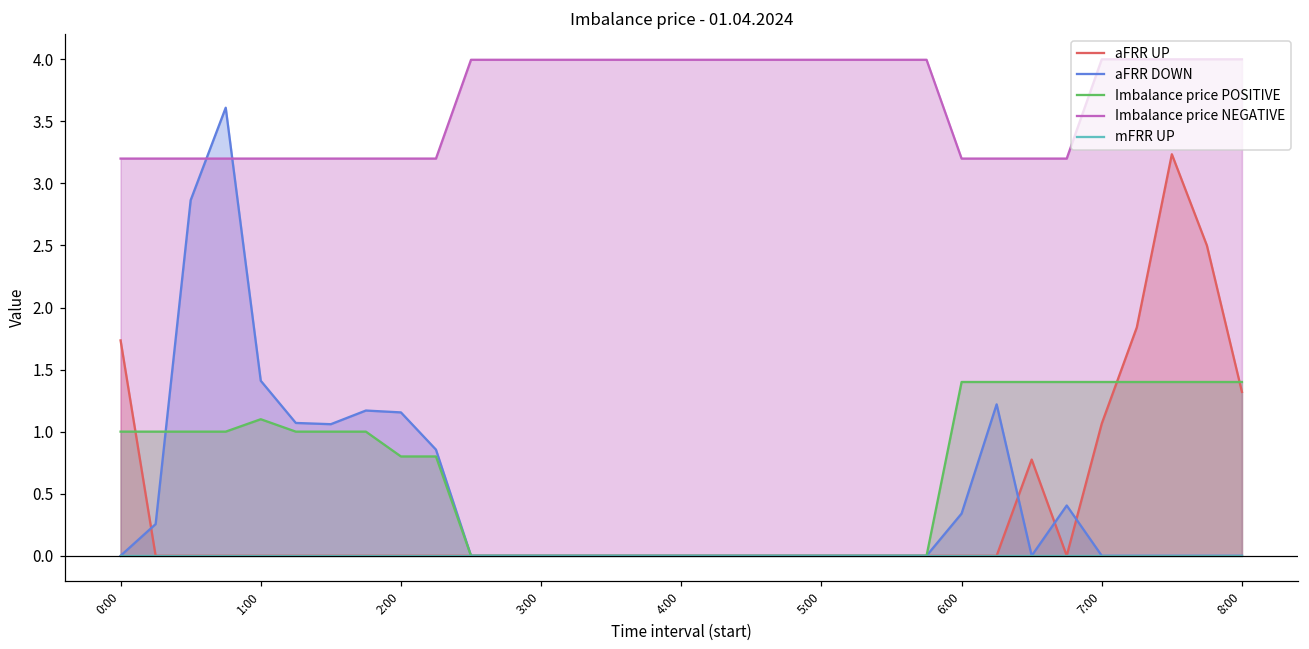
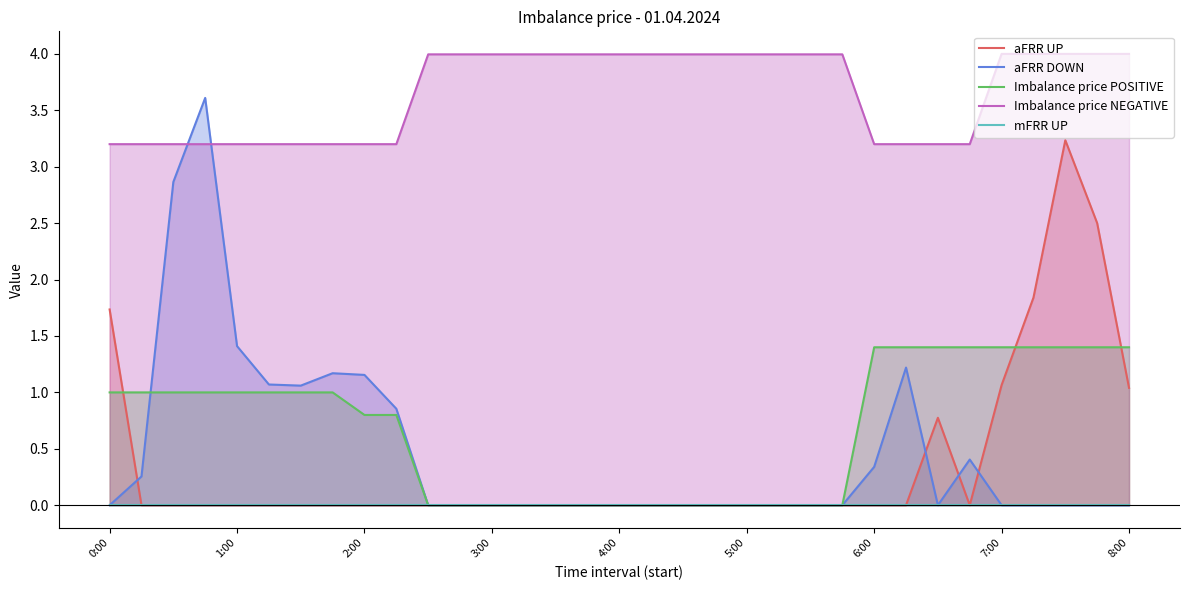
Imbalance price POSITIVE, 1:00: 1.10 -> 1.00
aFRR UP, 8:00: 1.32 -> 1.04
